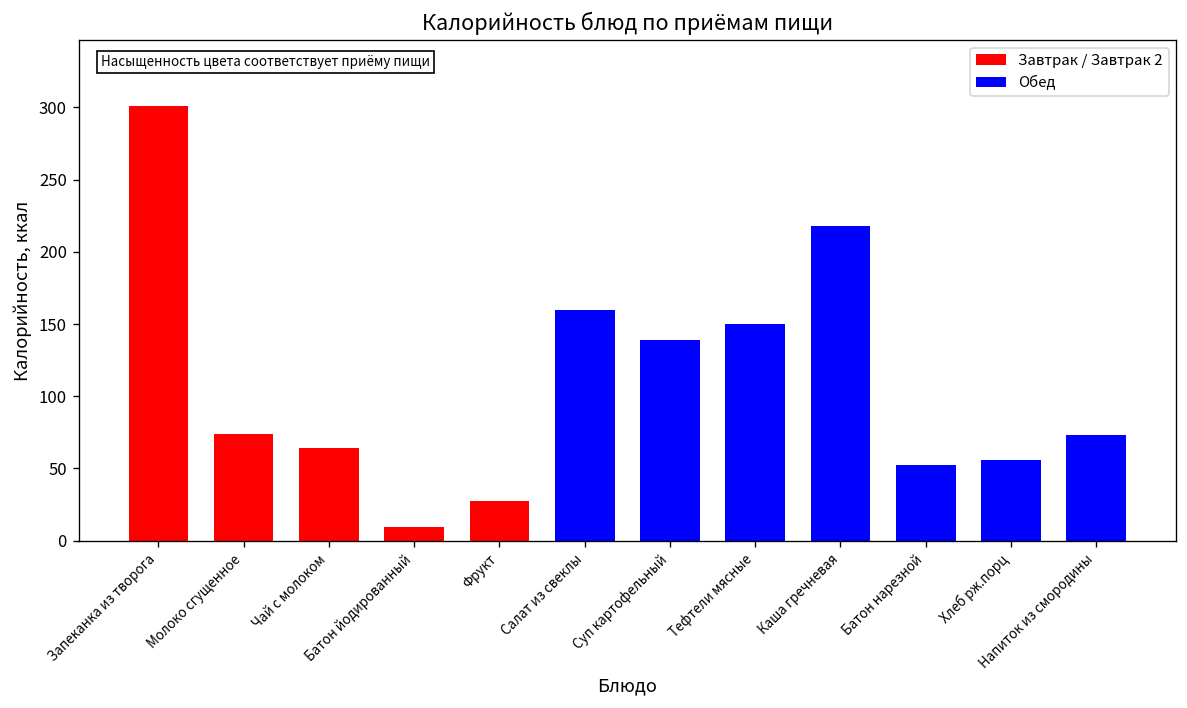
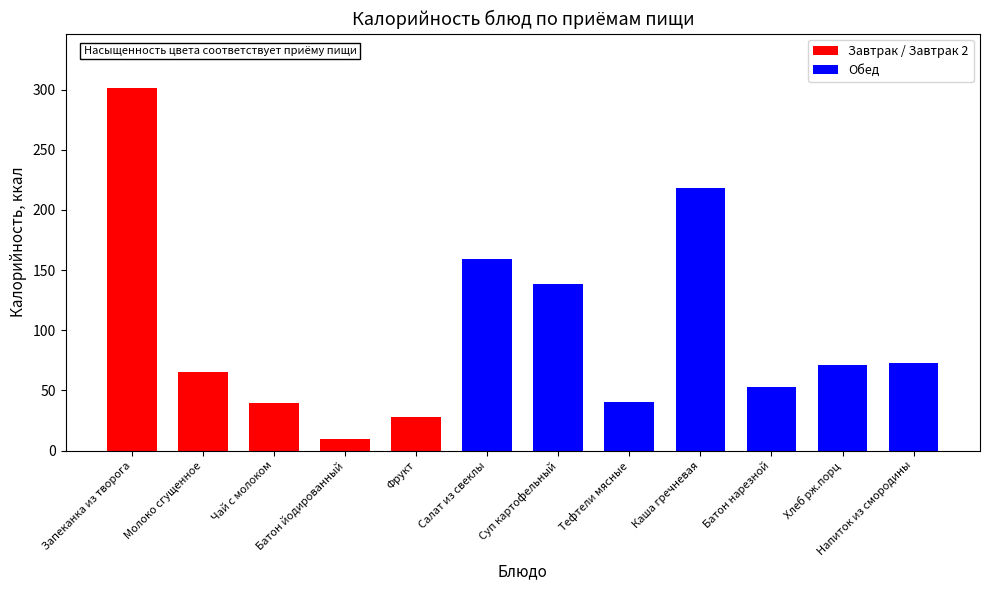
Молоко сгущенное: 74 -> 66
Чай с молоком: 64 -> 40
Тефтели мясные: 150 -> 41
Хлеб рж.порц: 56 -> 71
